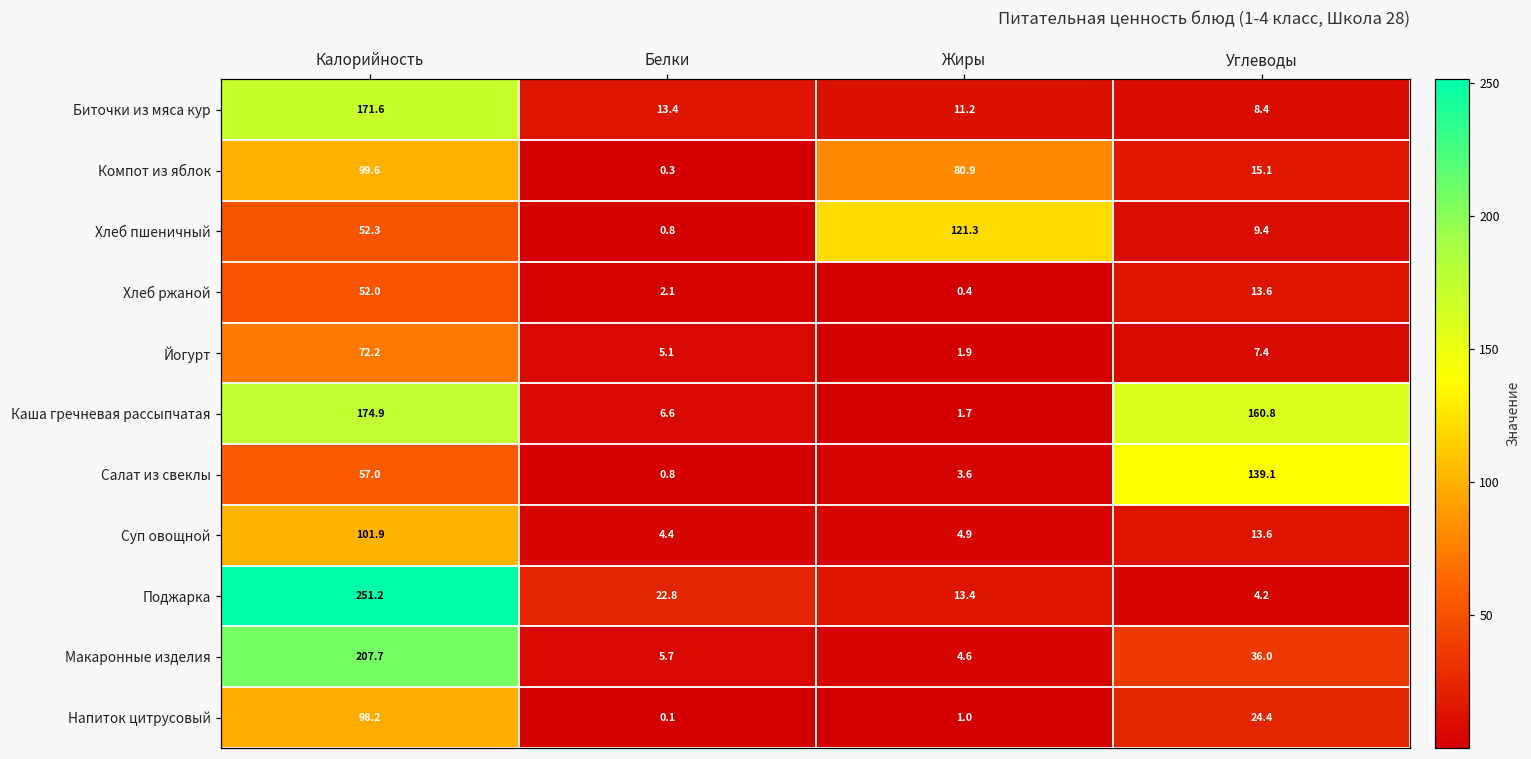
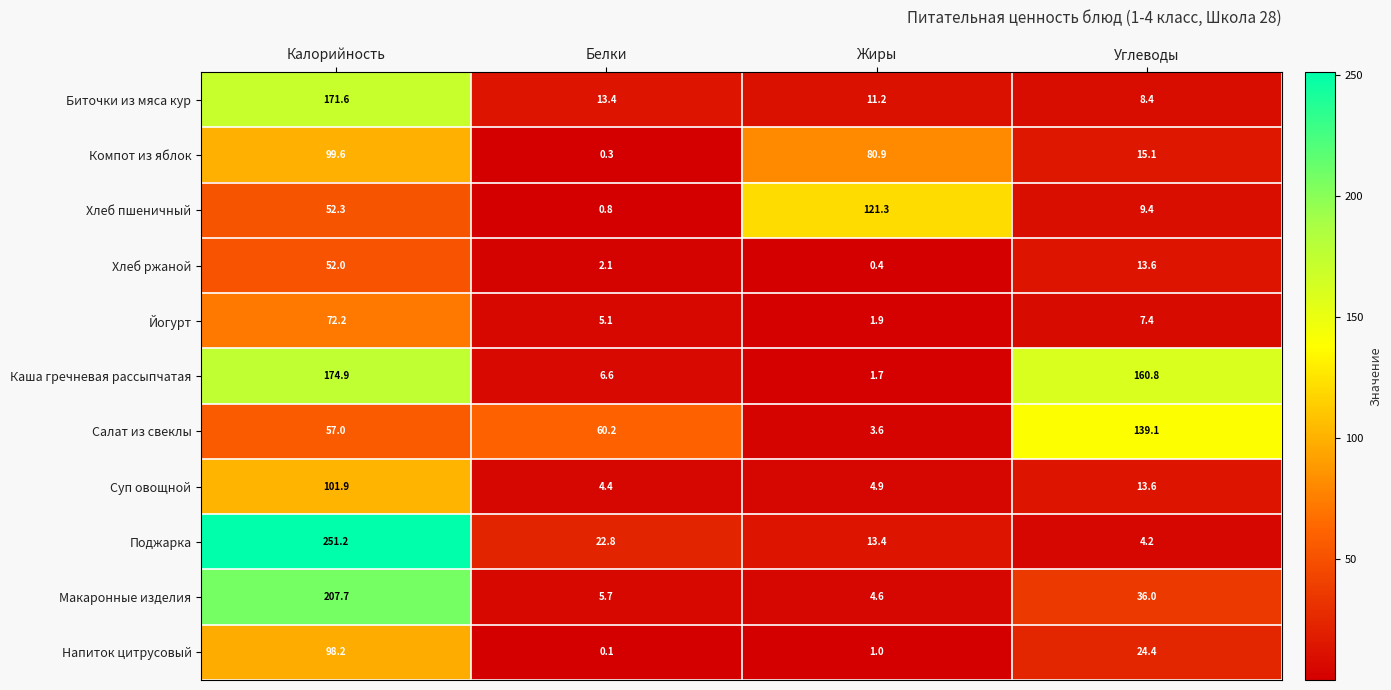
Салат из свеклы, Белки: 0.8 -> 60.2
